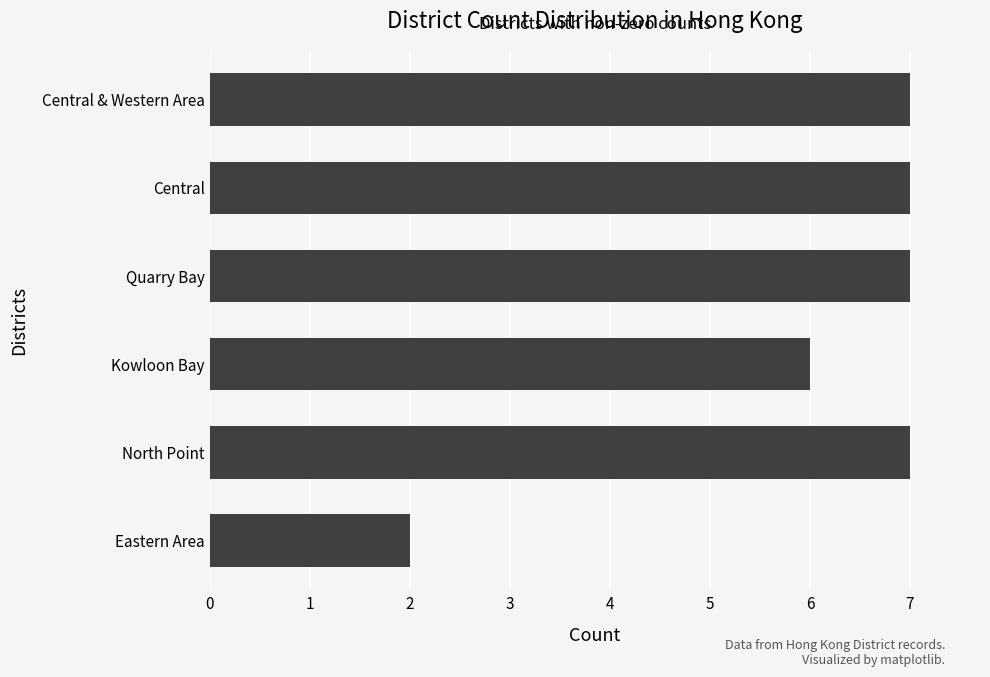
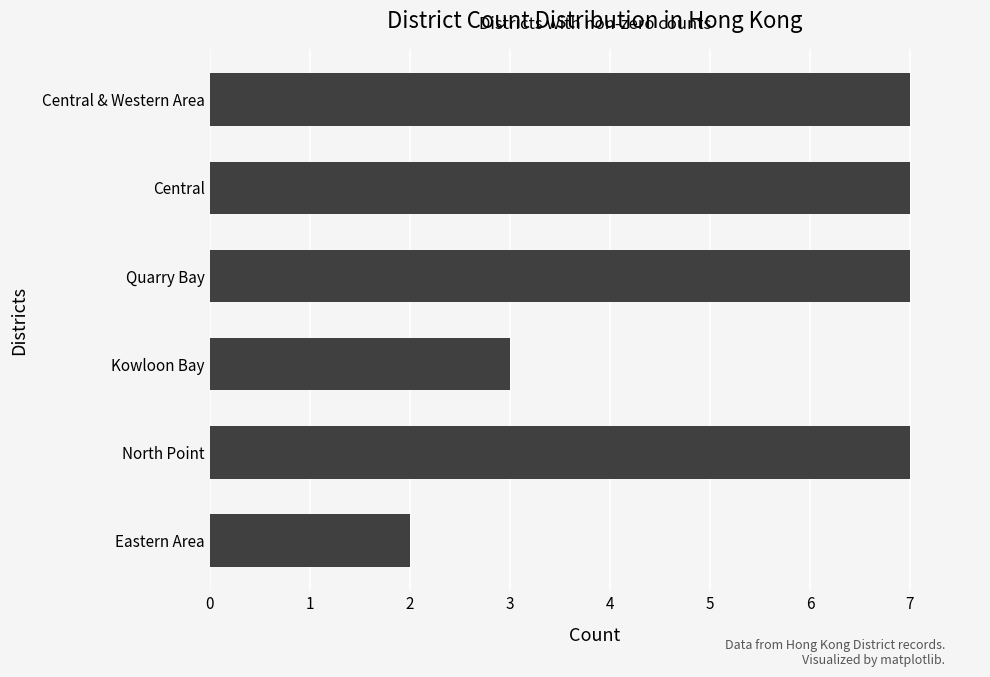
Kowloon Bay: 6 -> 3
